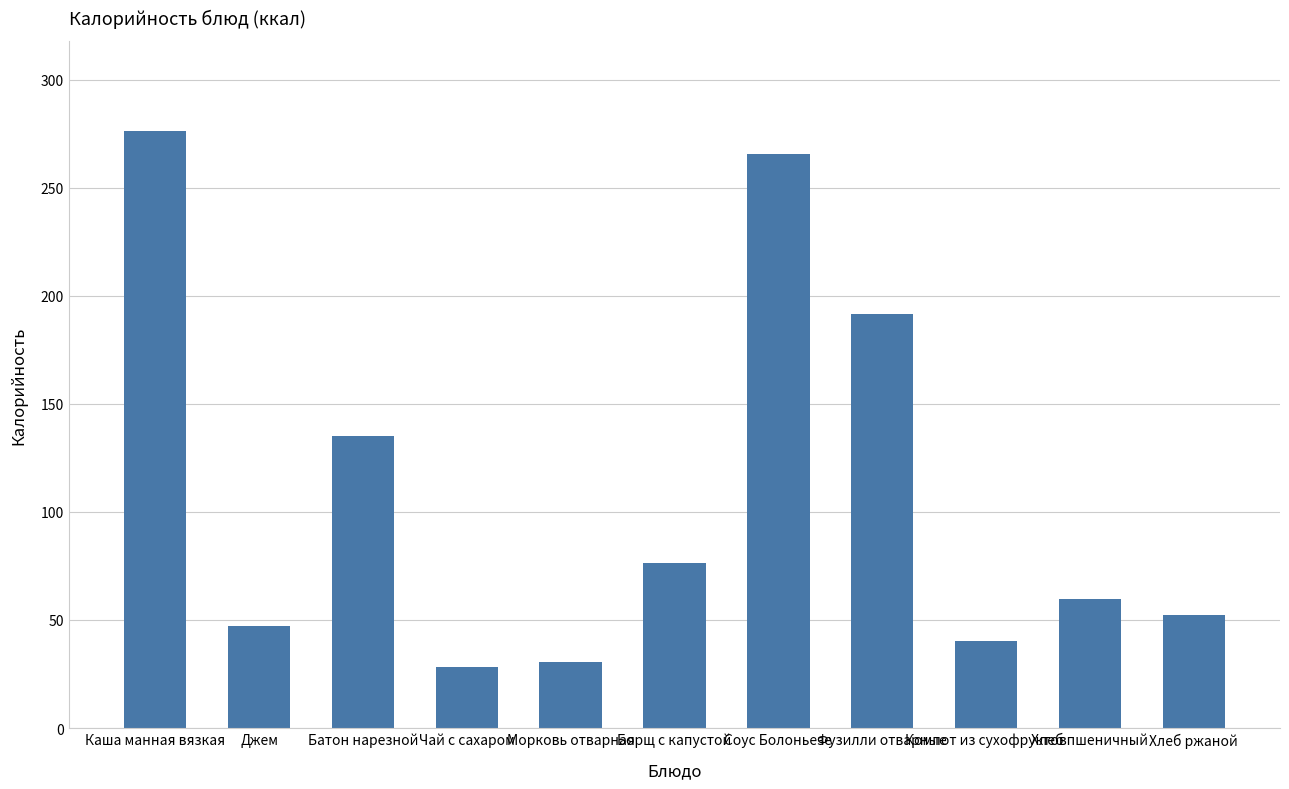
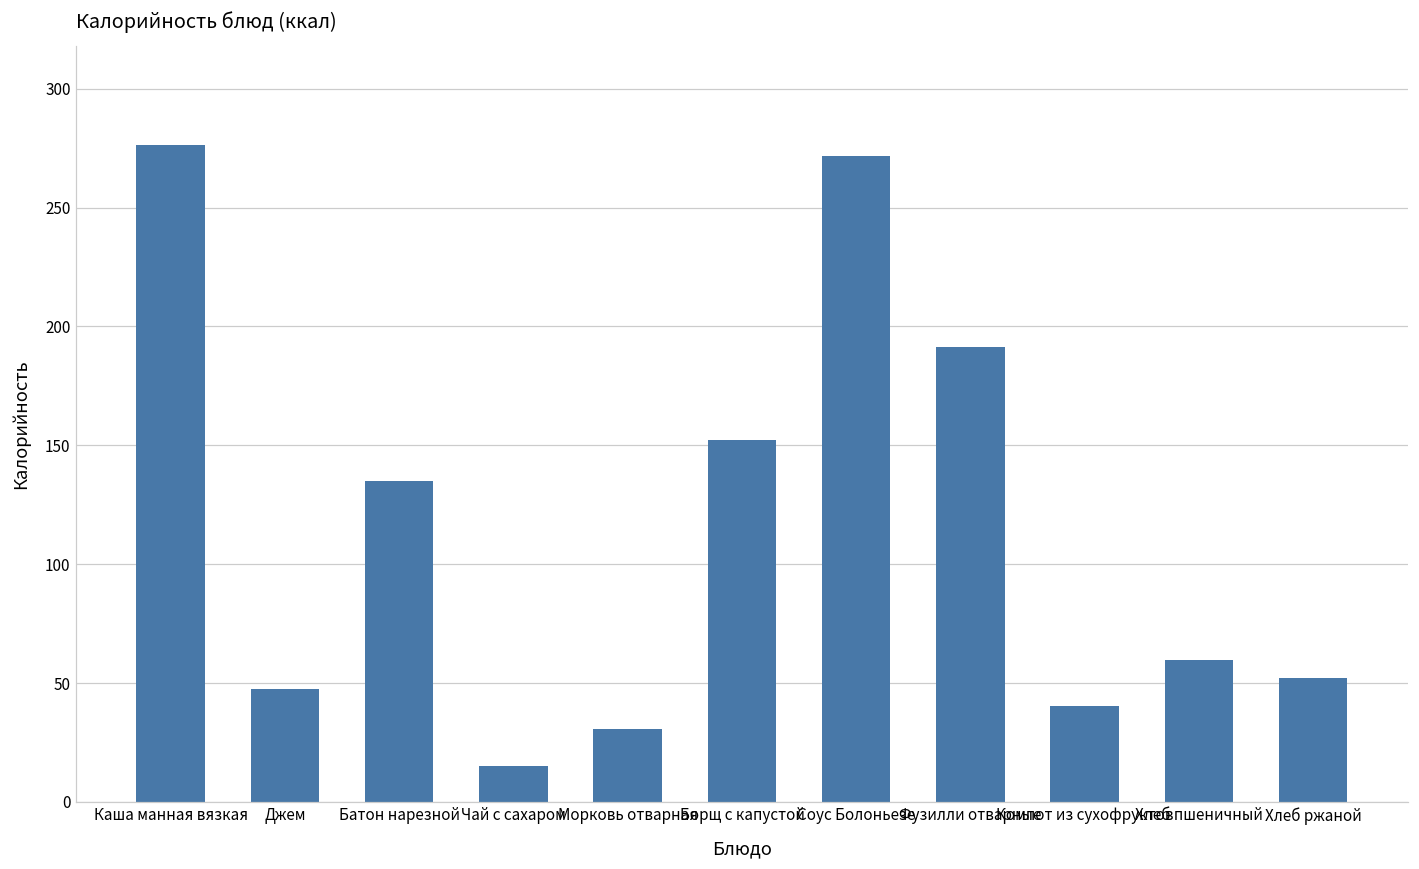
Чай с сахаром: 28 -> 15
Борщ с капустой: 76 -> 152
Соус Болоньезе: 266 -> 272
